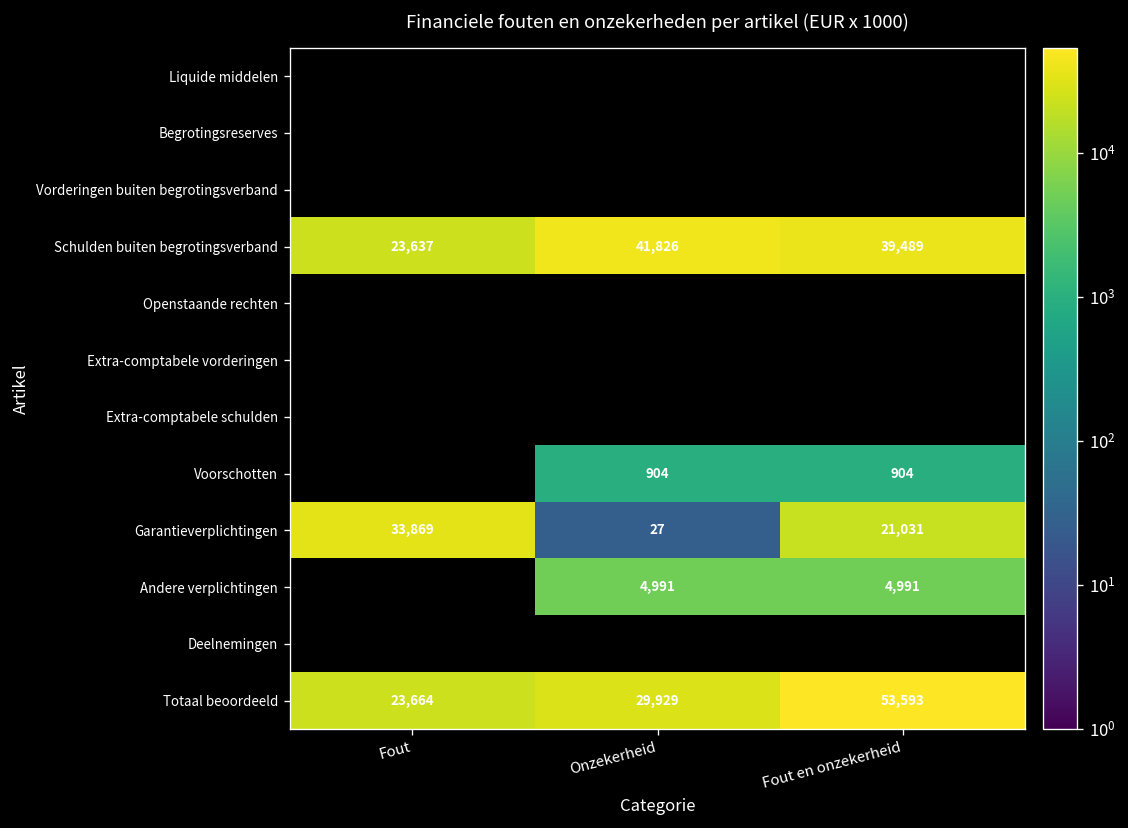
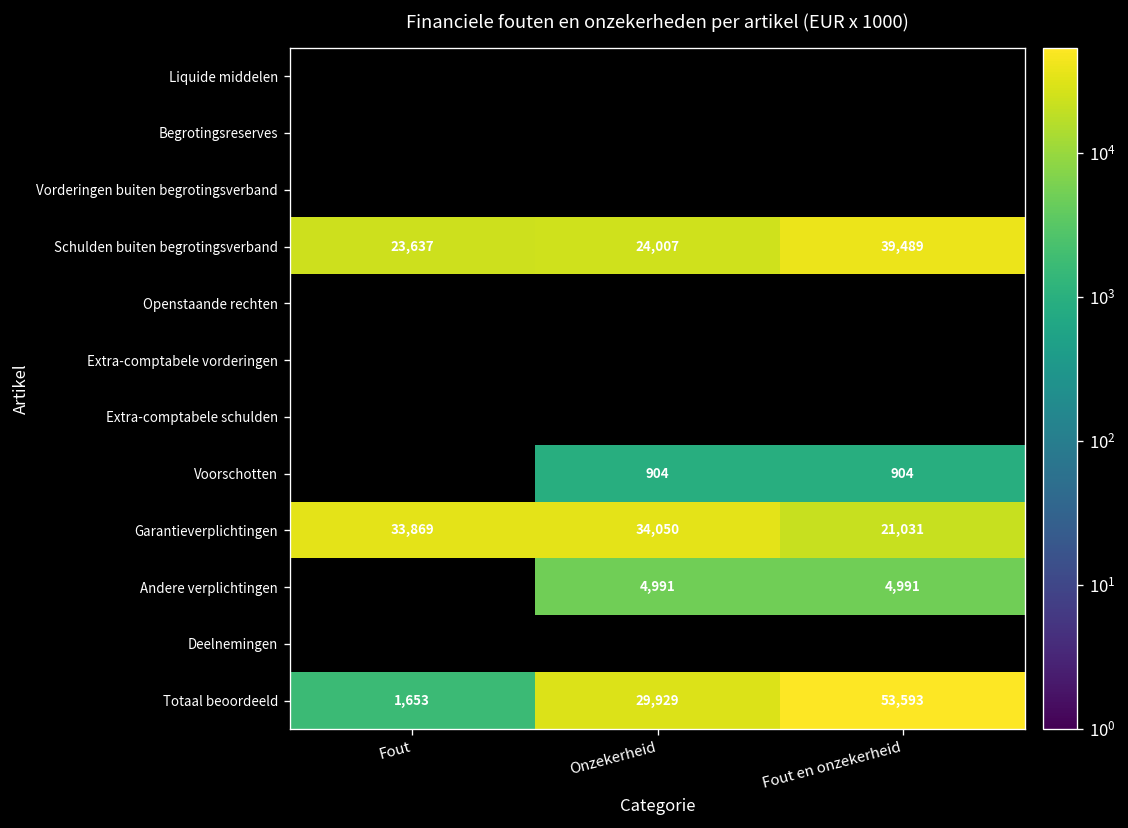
Schulden buiten begrotingsverband, Onzekerheid: 41,826 -> 24,007
Garantieverplichtingen, Onzekerheid: 27 -> 34,050
Totaal beoordeeld, Fout: 23,664 -> 1,653
